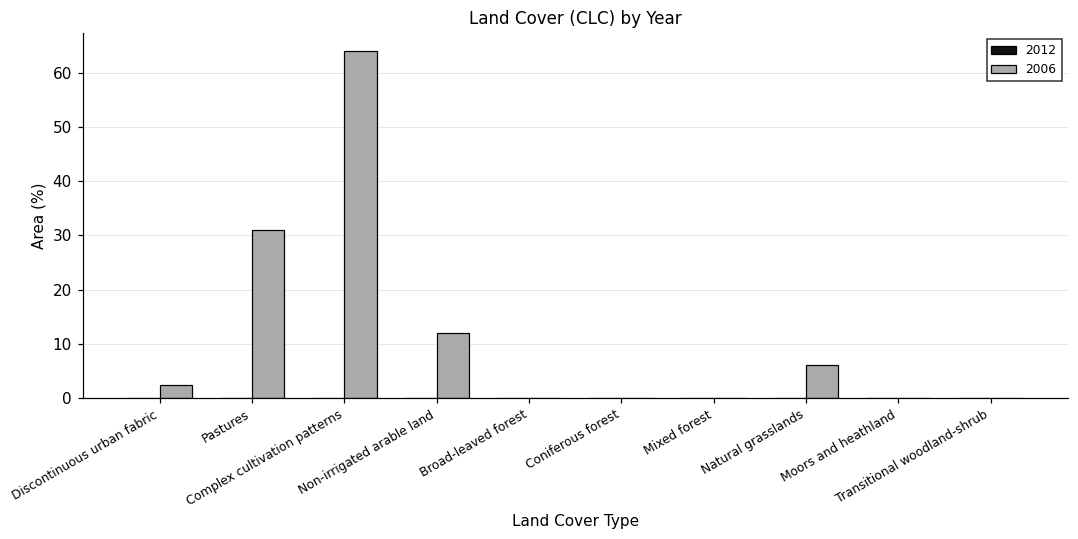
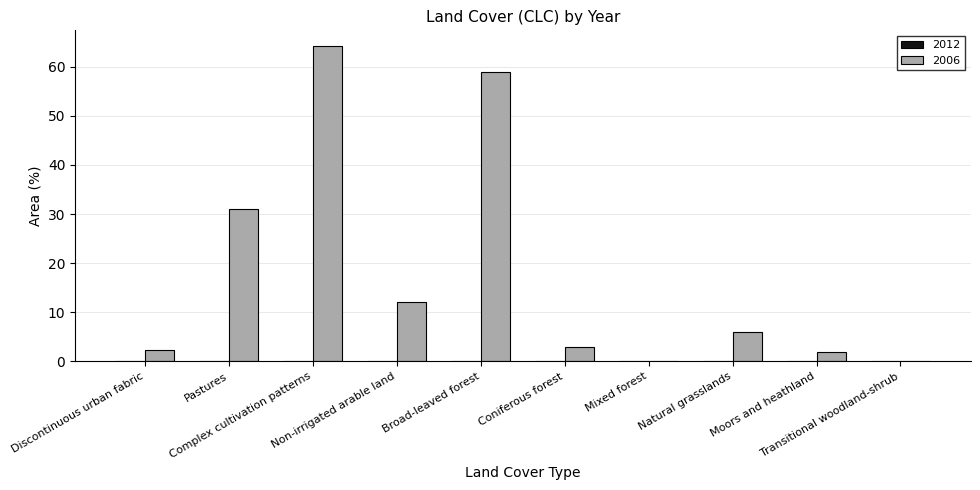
2006, Broad-leaved forest: 0 -> 59
2006, Coniferous forest: 0 -> 3
2006, Moors and heathland: 0 -> 2
